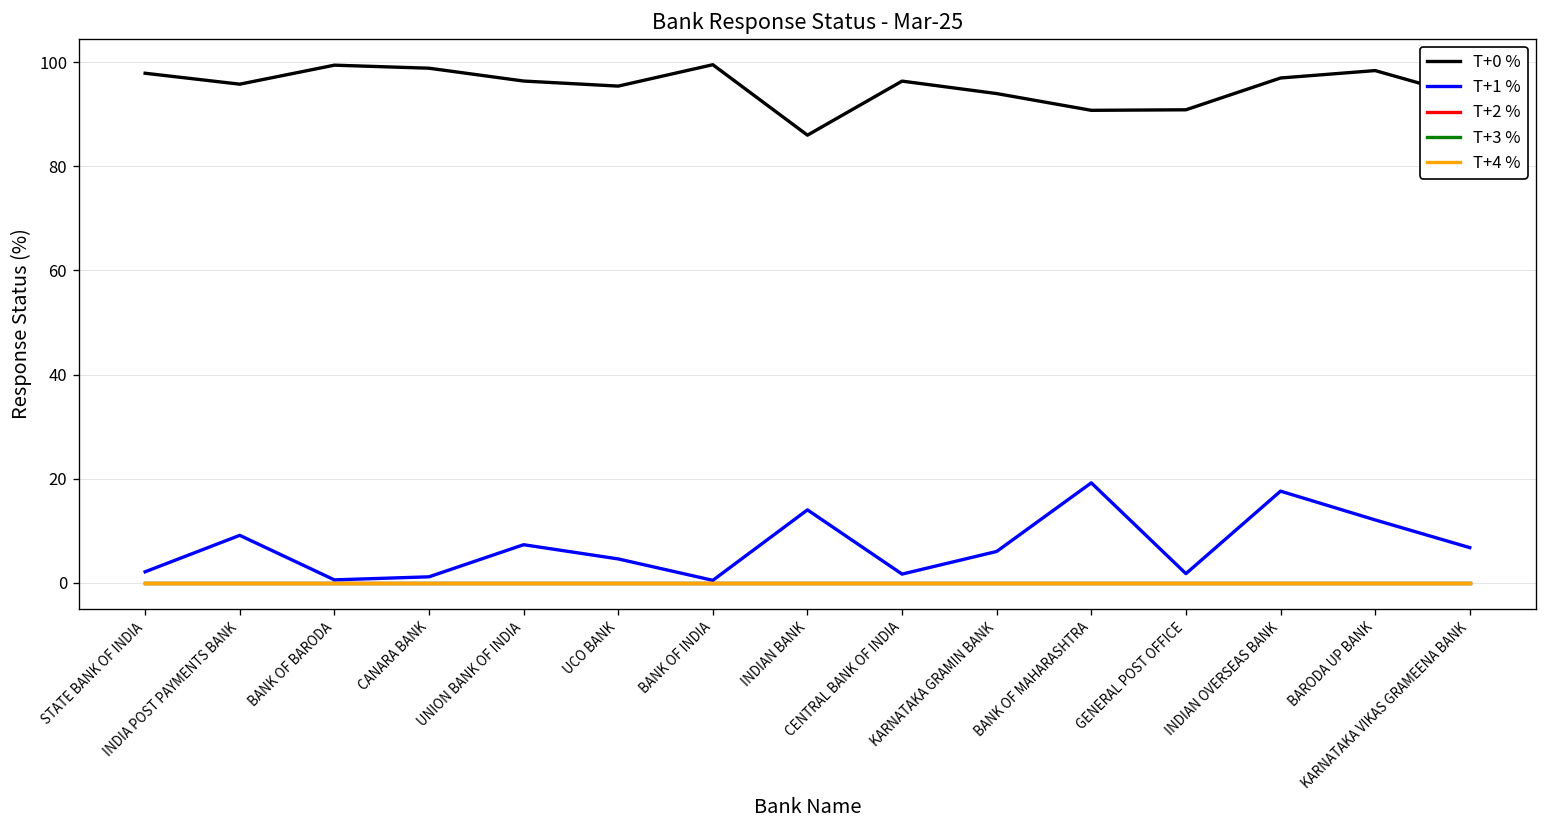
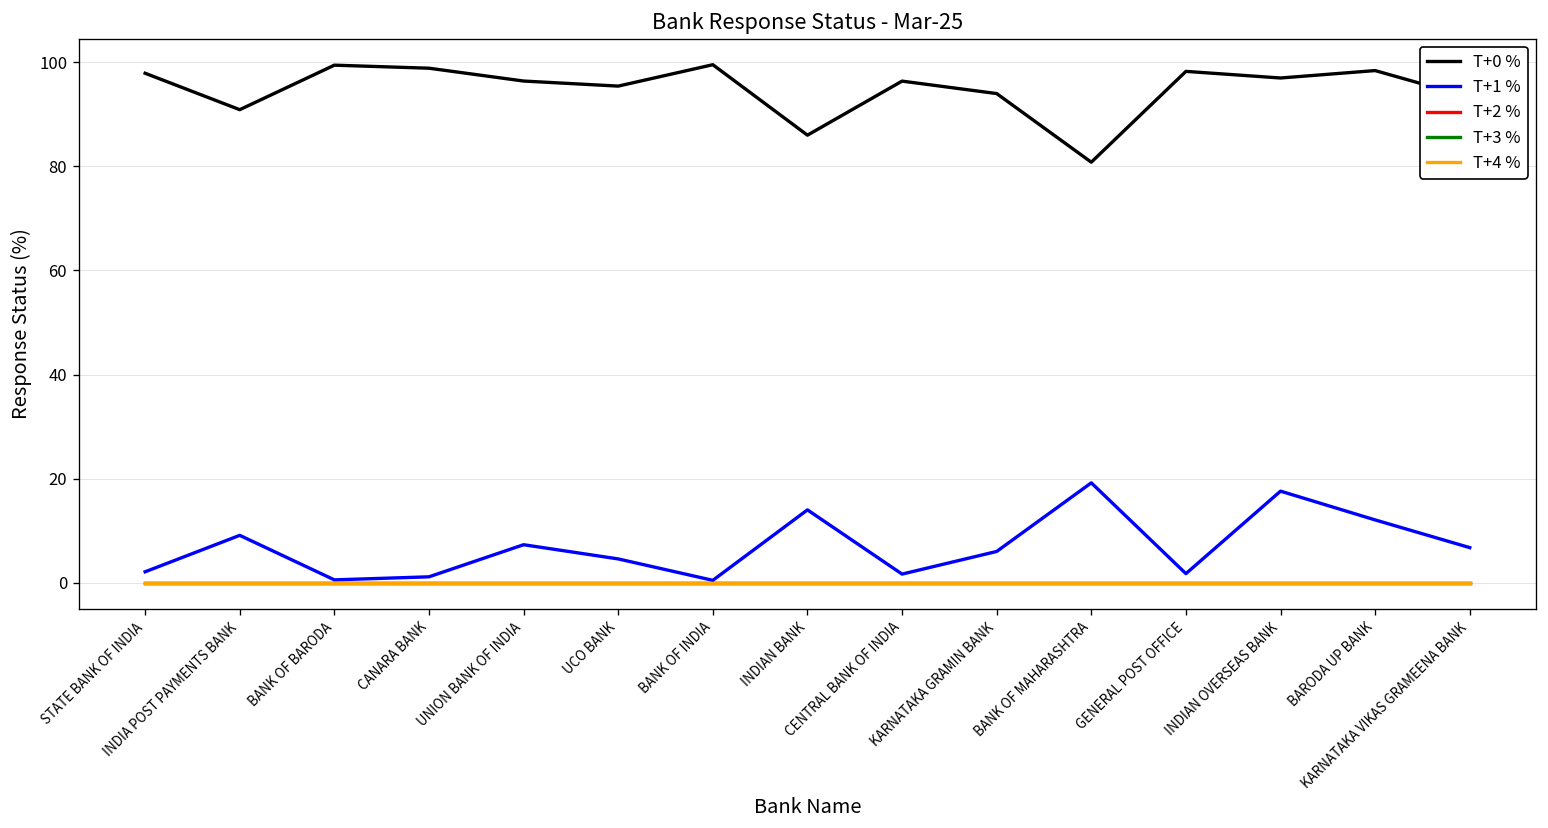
T+0 %, INDIA POST PAYMENTS BANK: 96 -> 91
T+0 %, BANK OF MAHARASHTRA: 91 -> 81
T+0 %, GENERAL POST OFFICE: 91 -> 98
